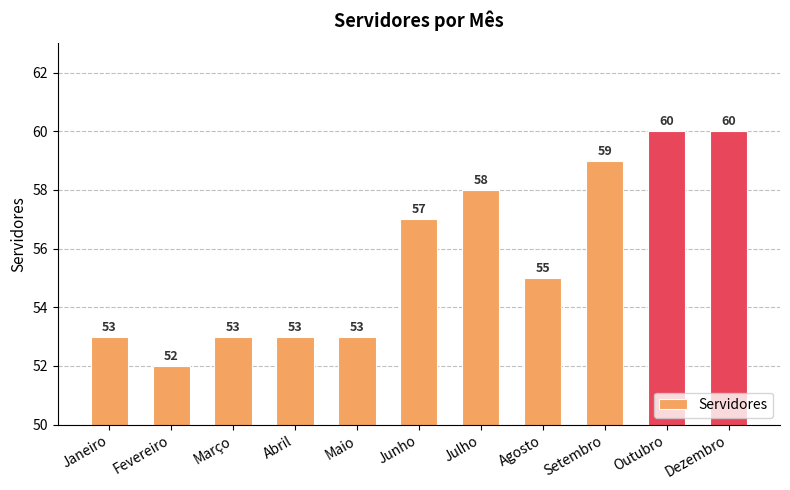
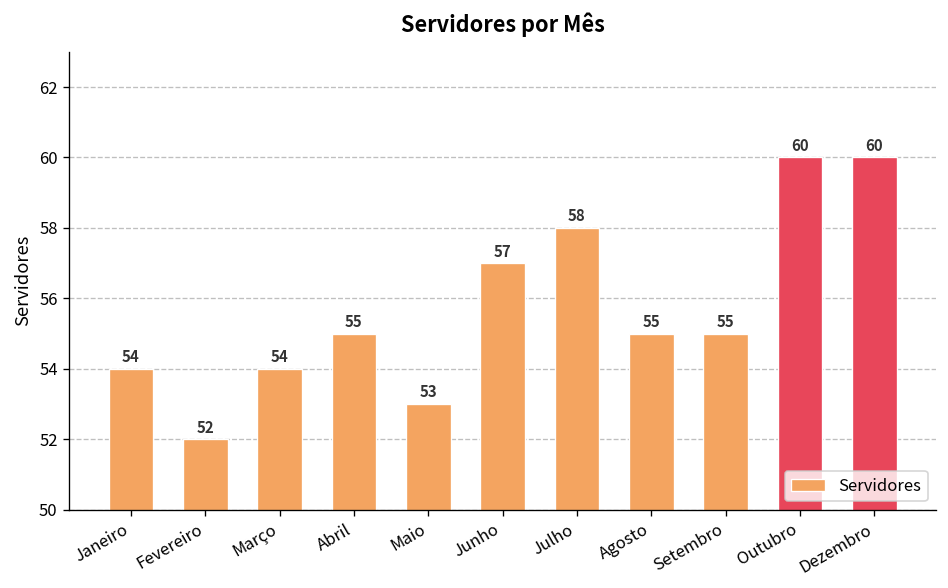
Janeiro: 53 -> 54
Março: 53 -> 54
Abril: 53 -> 55
Setembro: 59 -> 55
